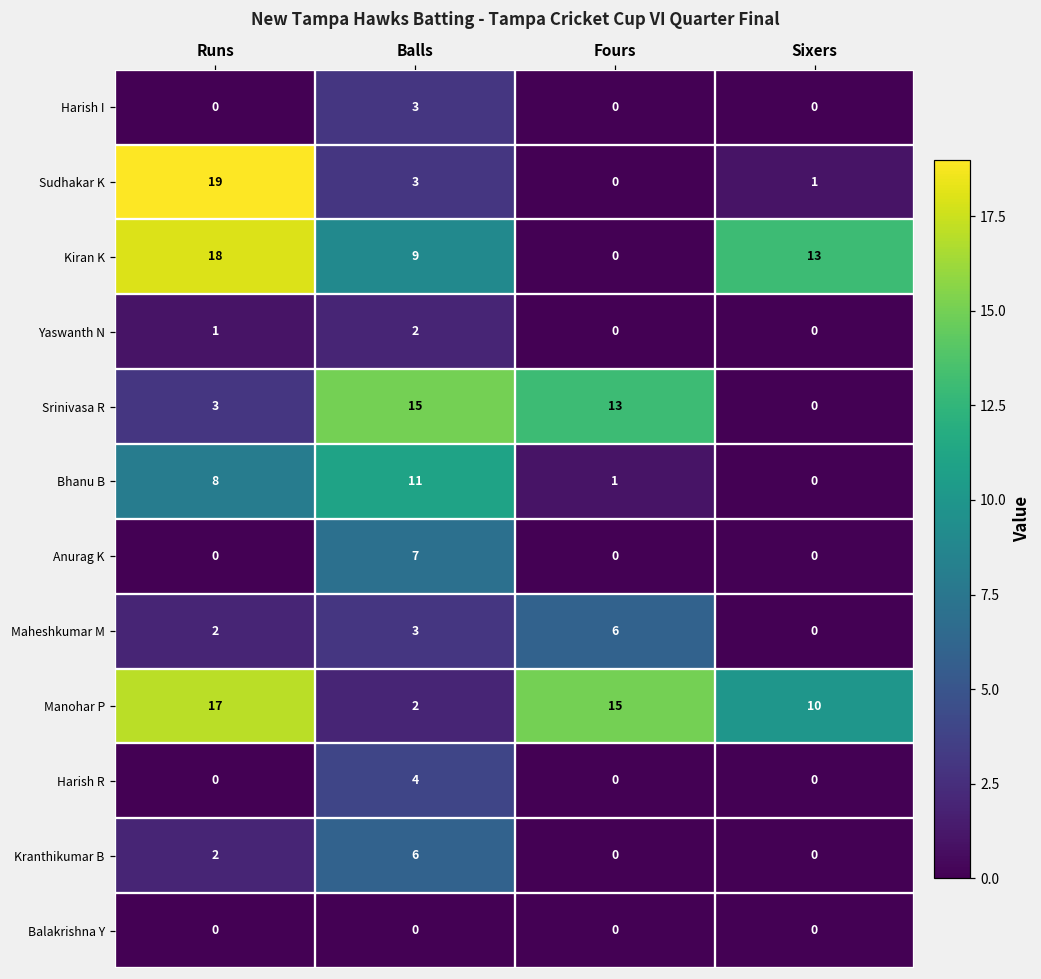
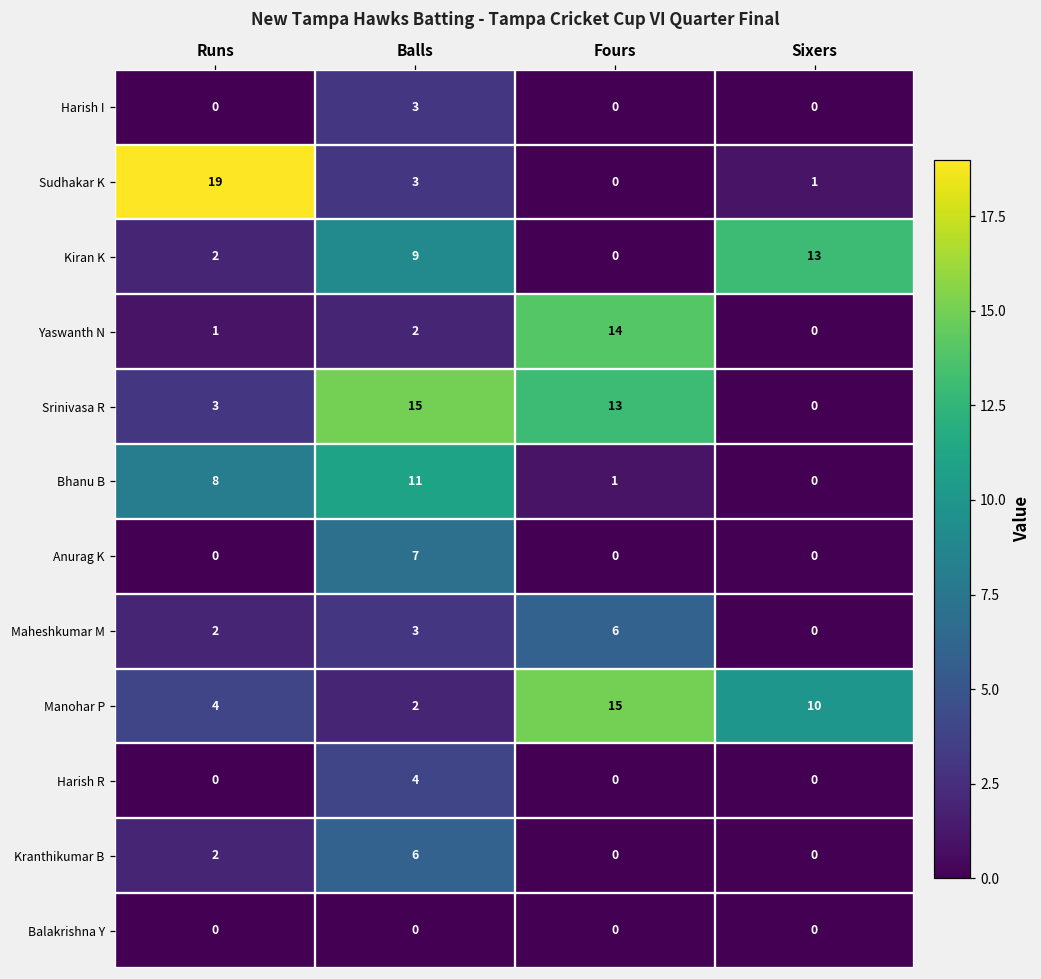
Kiran K, Runs: 18 -> 2
Yaswanth N, Fours: 0 -> 14
Manohar P, Runs: 17 -> 4
